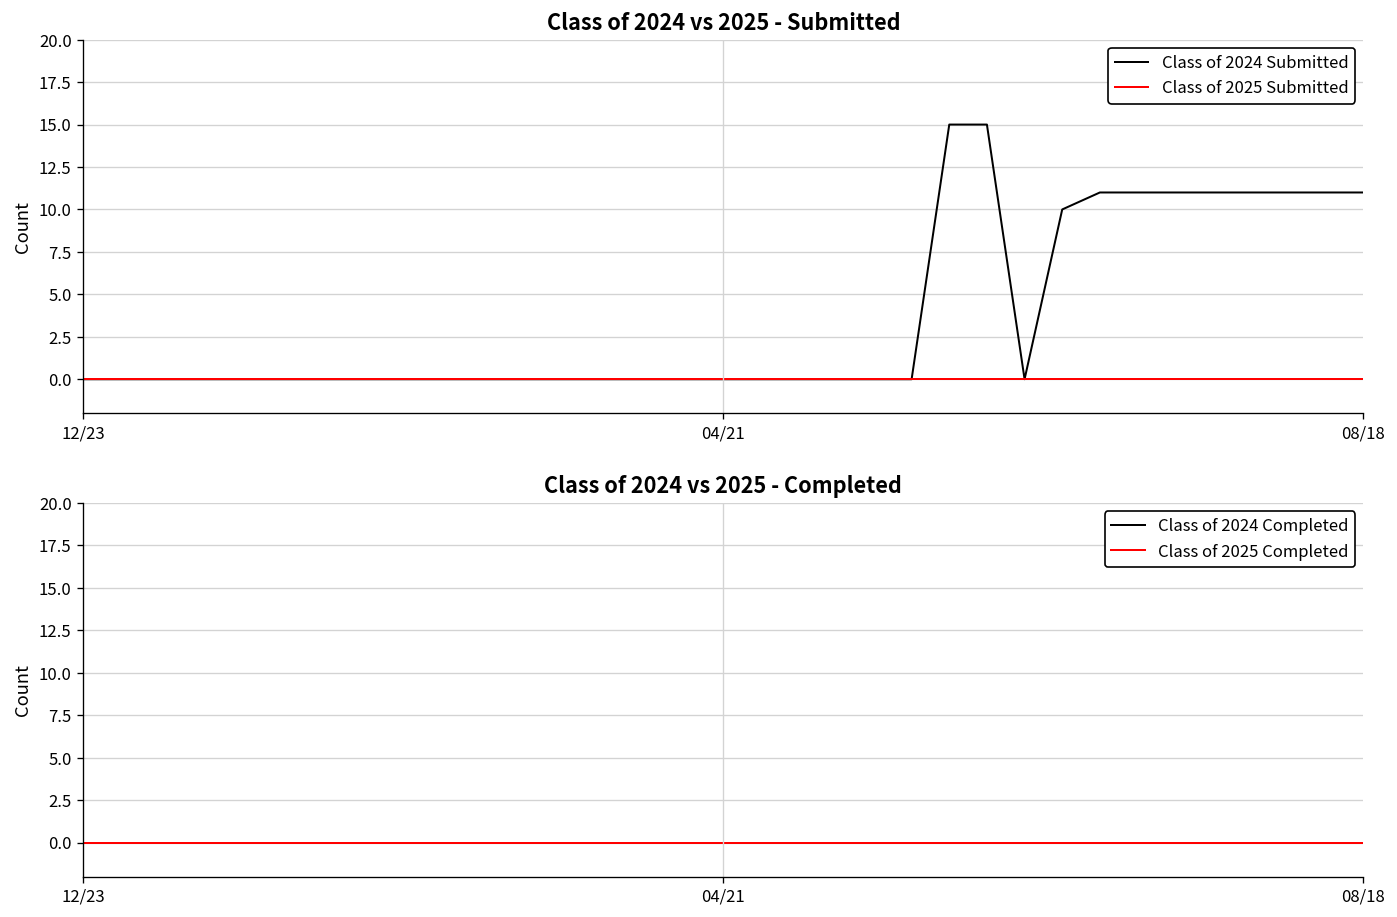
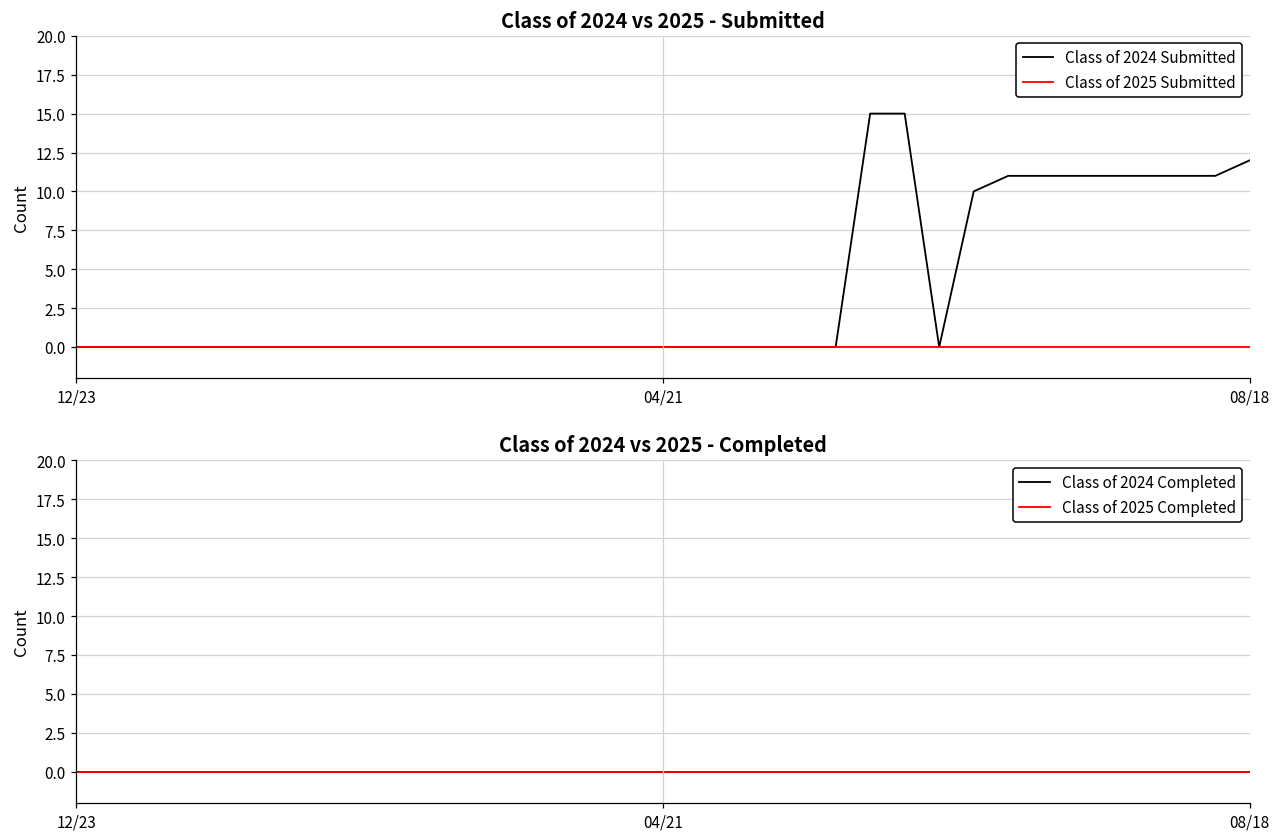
Class of 2024 vs 2025 - Submitted, Class of 2024 Submitted, 08/18: 11 -> 12
